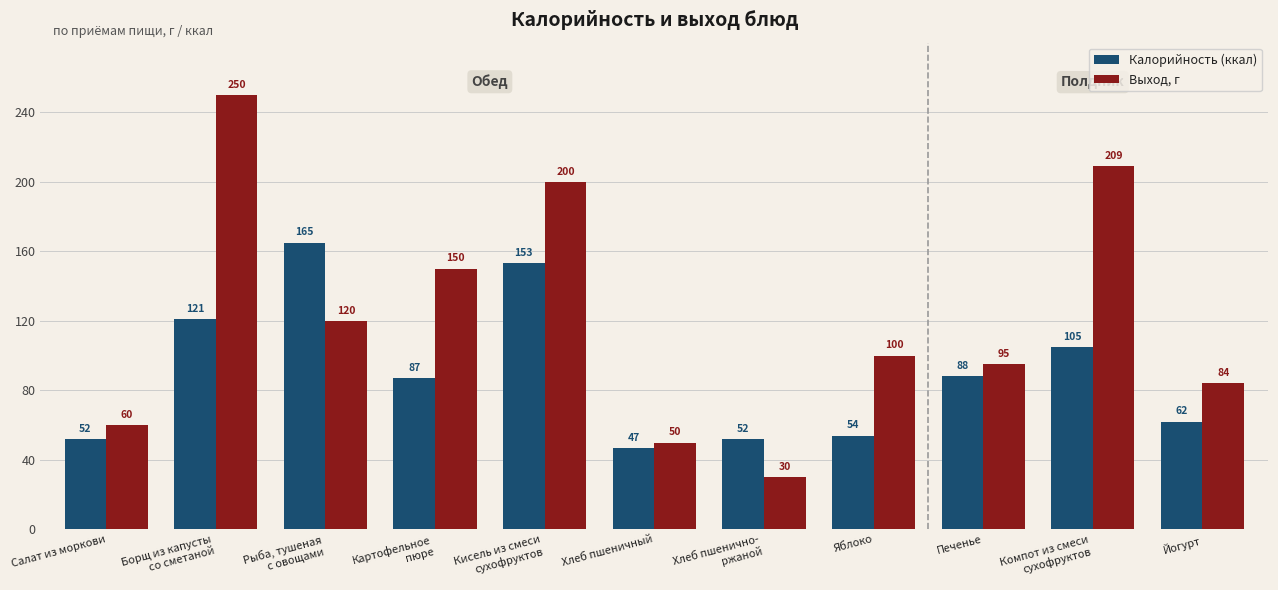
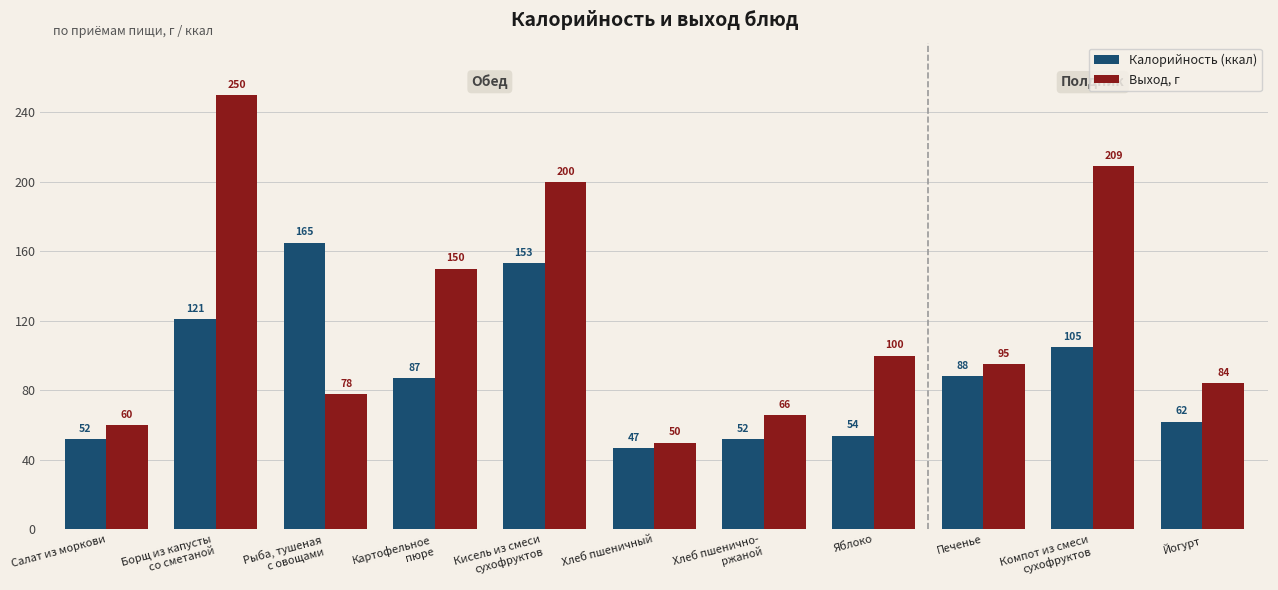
Выход, г, Рыба, тушеная с овощами: 120 -> 78
Выход, г, Хлеб пшенично- ржаной: 30 -> 66
